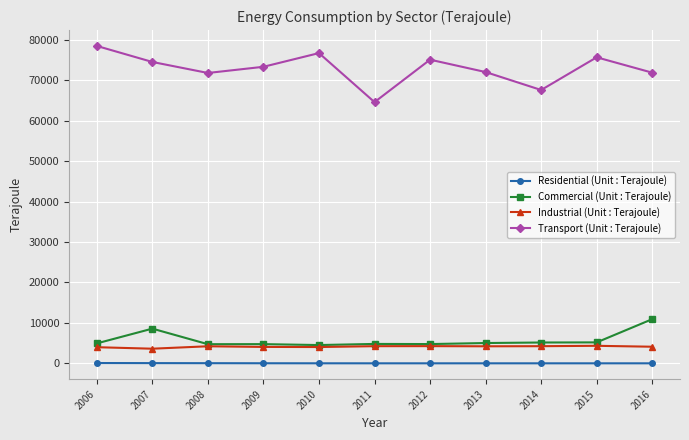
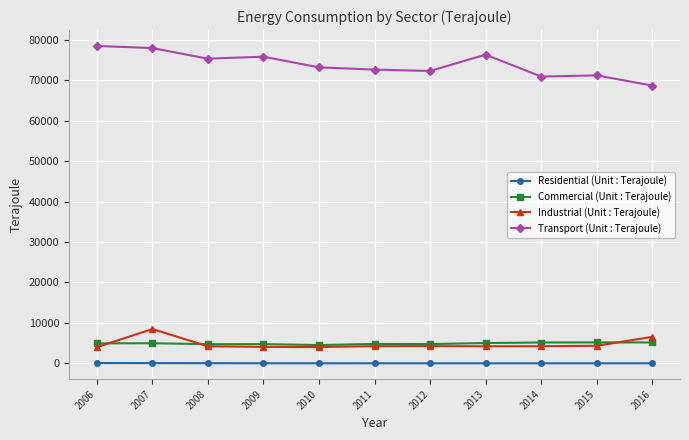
Commercial (Unit : Terajoule), 2007: 9000 -> 5000
Industrial (Unit : Terajoule), 2007: 4000 -> 8000
Transport (Unit : Terajoule), 2007: 75000 -> 78000
Transport (Unit : Terajoule), 2008: 72000 -> 75000
Transport (Unit : Terajoule), 2009: 73000 -> 76000
Transport (Unit : Terajoule), 2010: 77000 -> 73000
Transport (Unit : Terajoule), 2011: 65000 -> 73000
Transport (Unit : Terajoule), 2012: 75000 -> 72000
Transport (Unit : Terajoule), 2013: 72000 -> 76000
Transport (Unit : Terajoule), 2014: 68000 -> 71000
Transport (Unit : Terajoule), 2015: 76000 -> 71000
Commercial (Unit : Terajoule), 2016: 11000 -> 5000
Industrial (Unit : Terajoule), 2016: 4000 -> 7000
Transport (Unit : Terajoule), 2016: 72000 -> 69000
